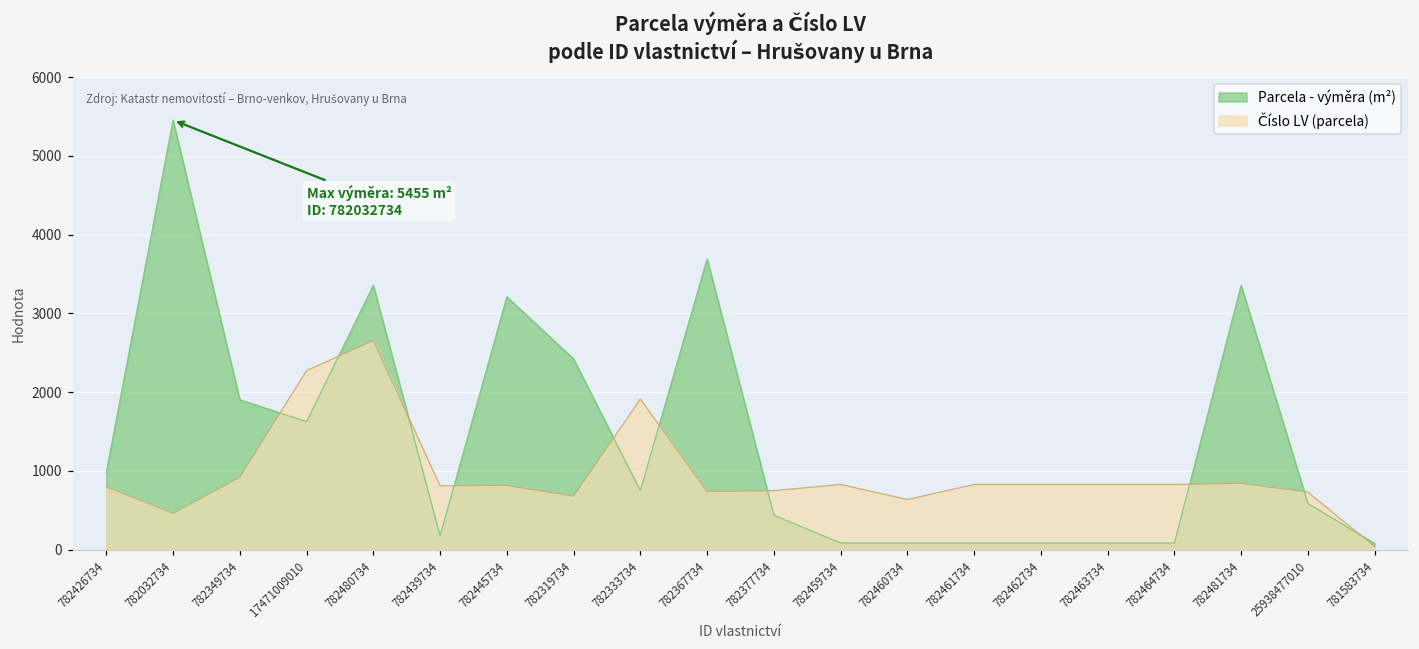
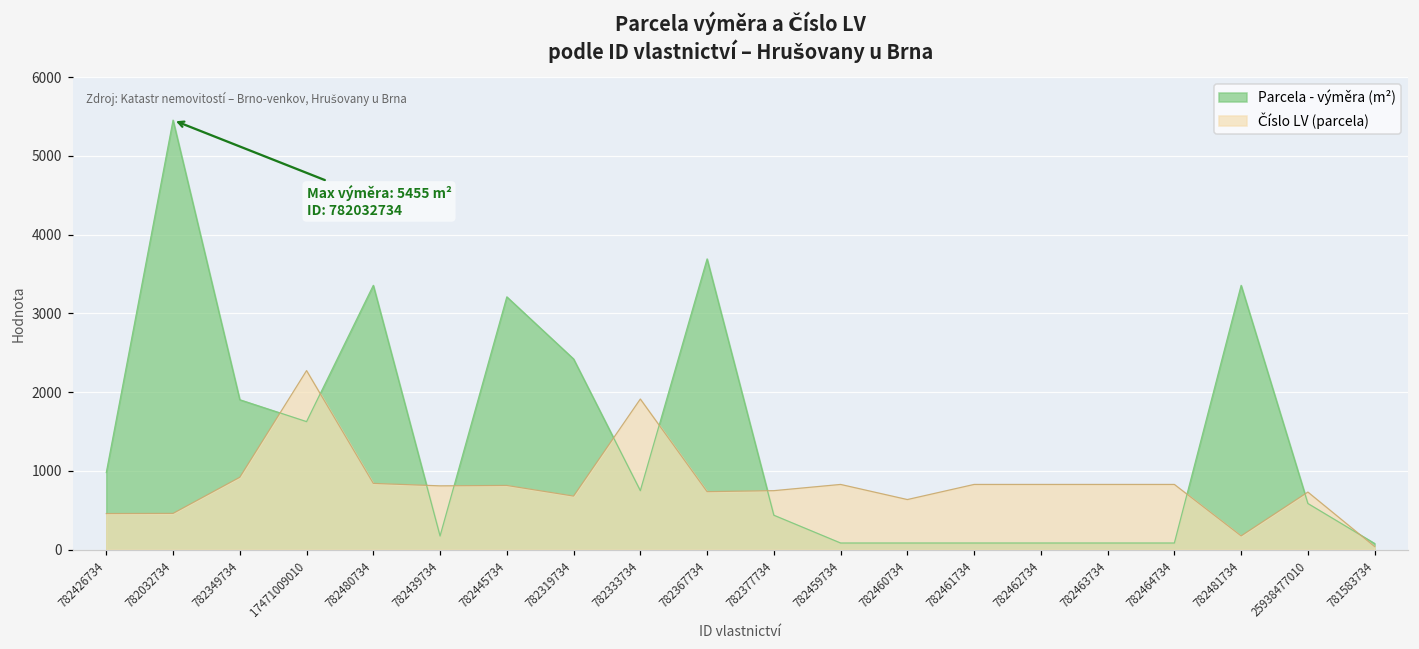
Číslo LV (parcela), 782426734: 800 -> 500
Číslo LV (parcela), 782480734: 2700 -> 800
Číslo LV (parcela), 782481734: 800 -> 200
